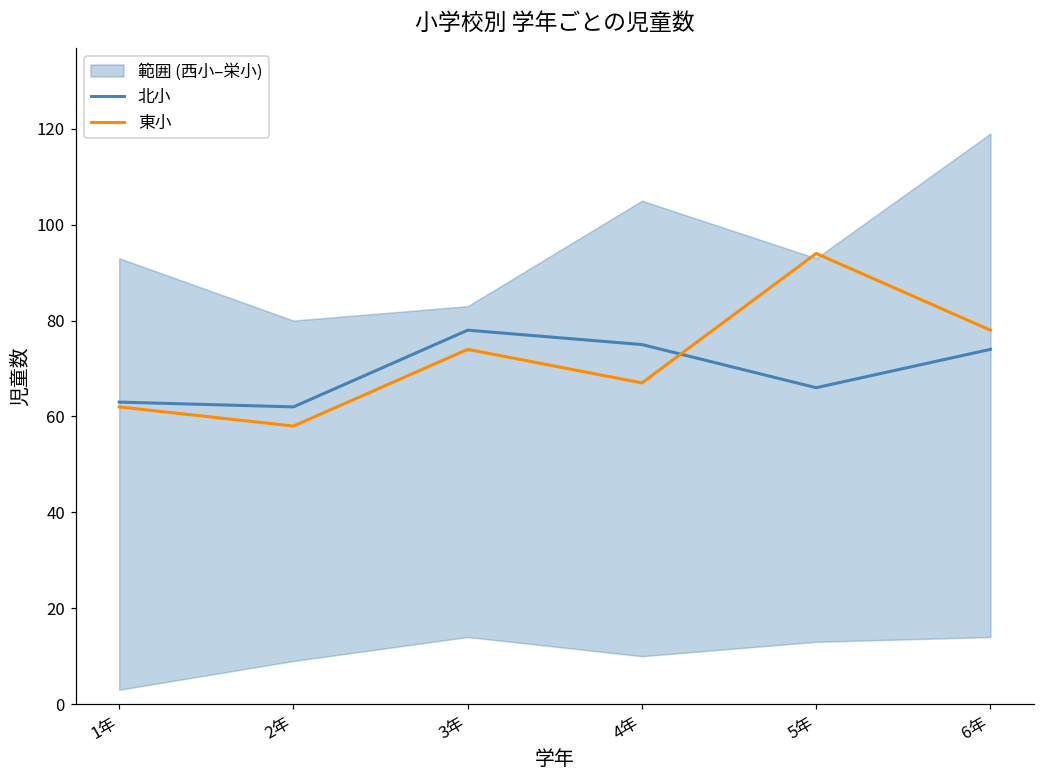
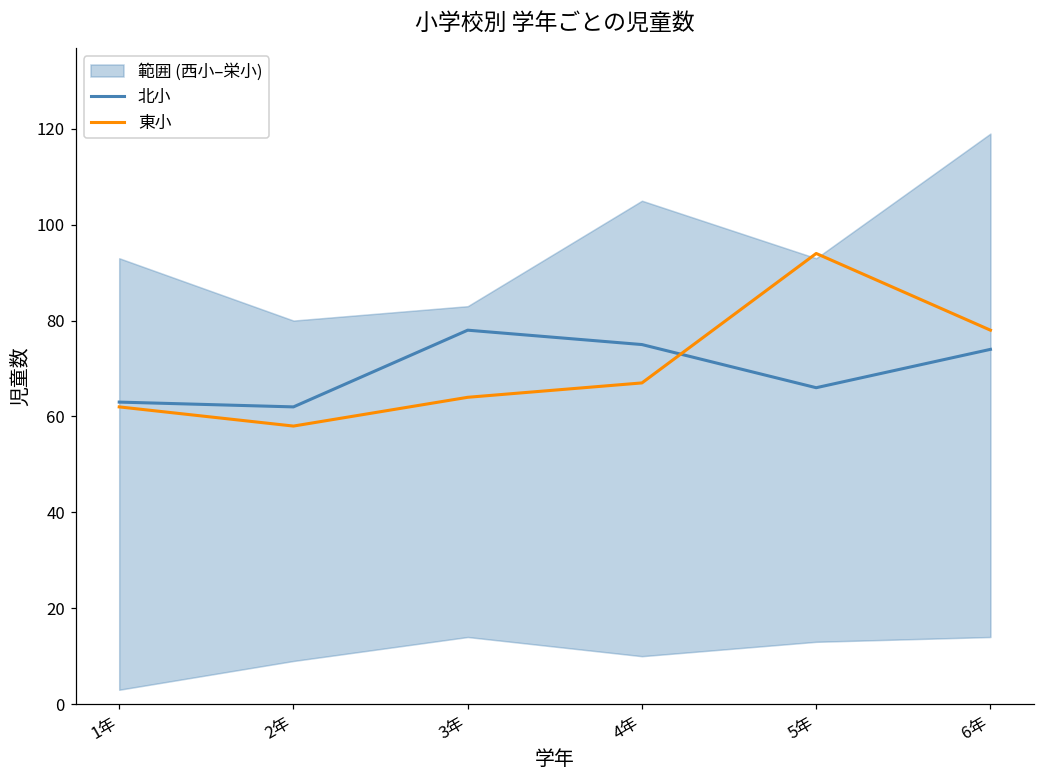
東小, 3年: 74 -> 64
